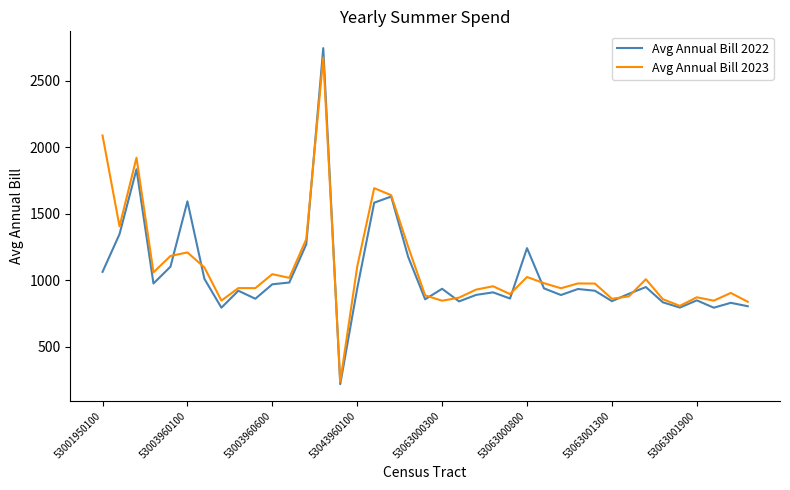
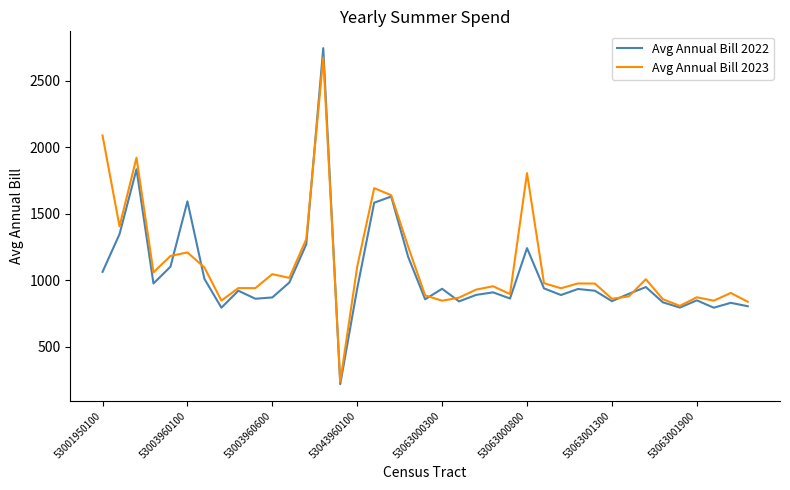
Avg Annual Bill 2022, 53003960600: 970 -> 870
Avg Annual Bill 2023, 53063000800: 1030 -> 1810
